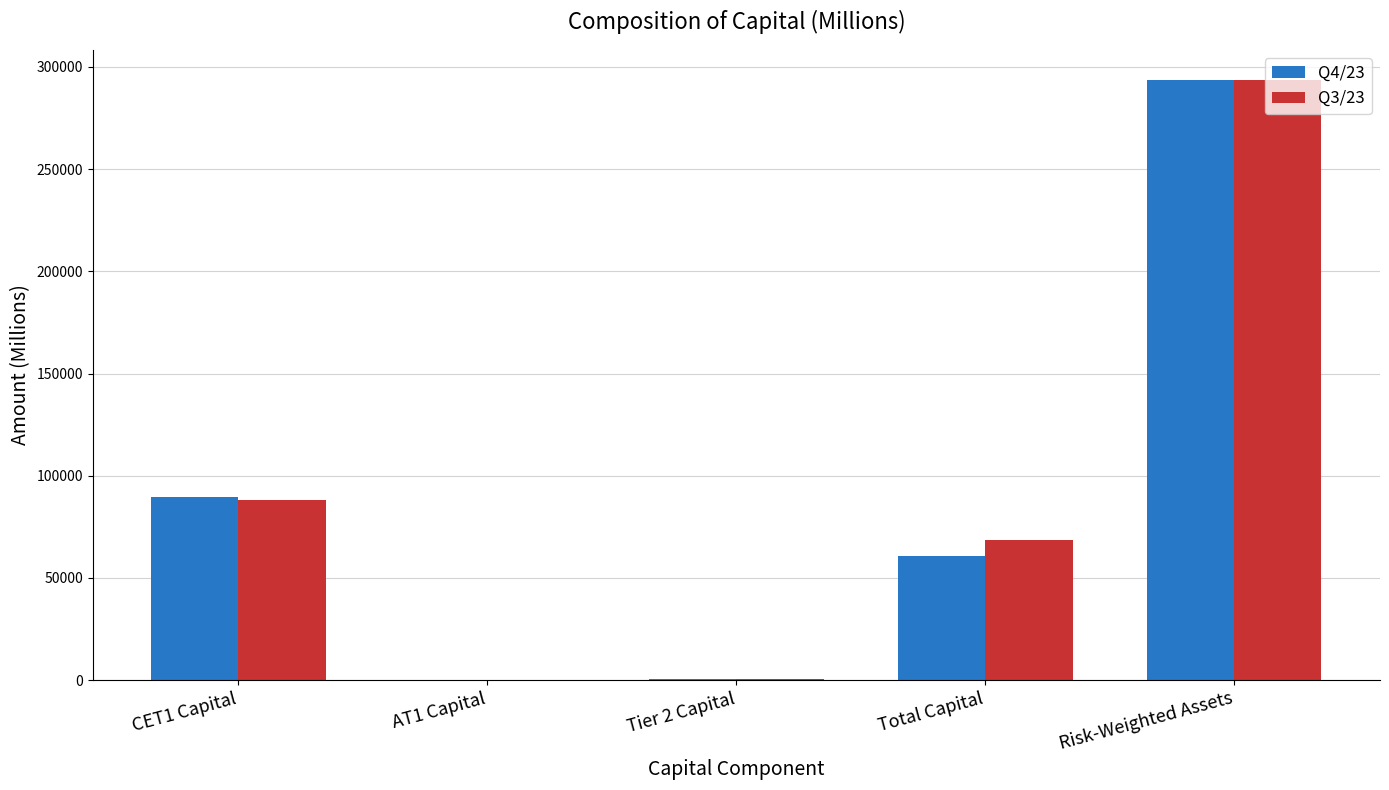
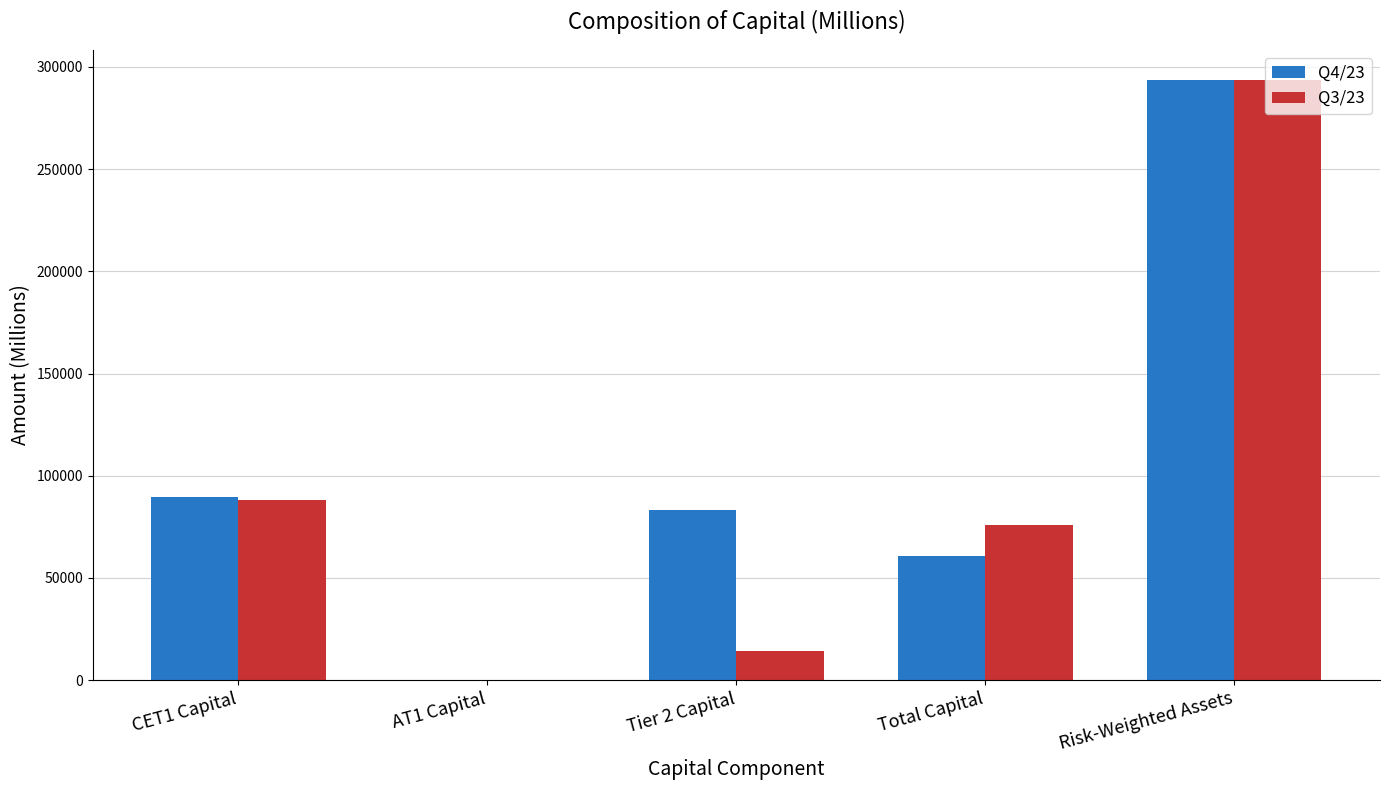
Q4/23, Tier 2 Capital: 1000 -> 83000
Q3/23, Tier 2 Capital: 1000 -> 14000
Q3/23, Total Capital: 69000 -> 76000
